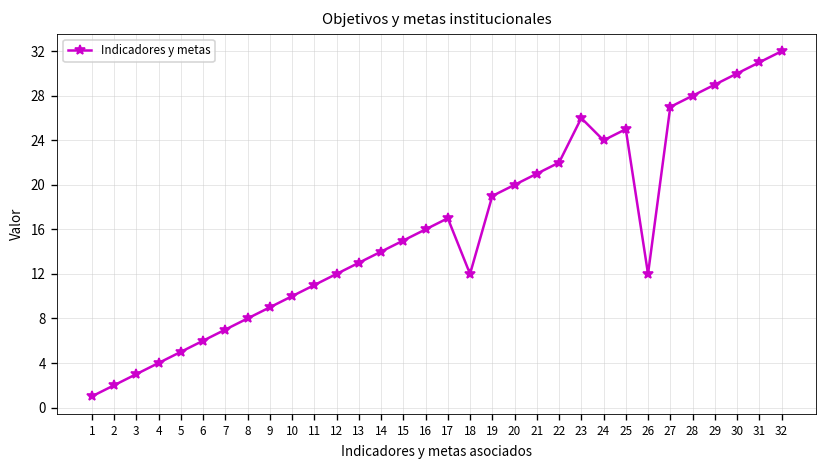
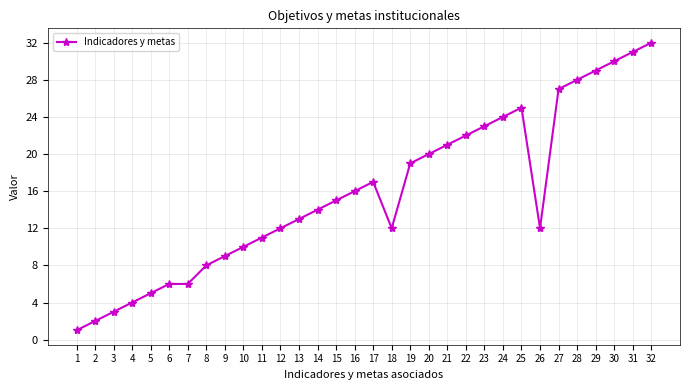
7: 7 -> 6
23: 26 -> 23
